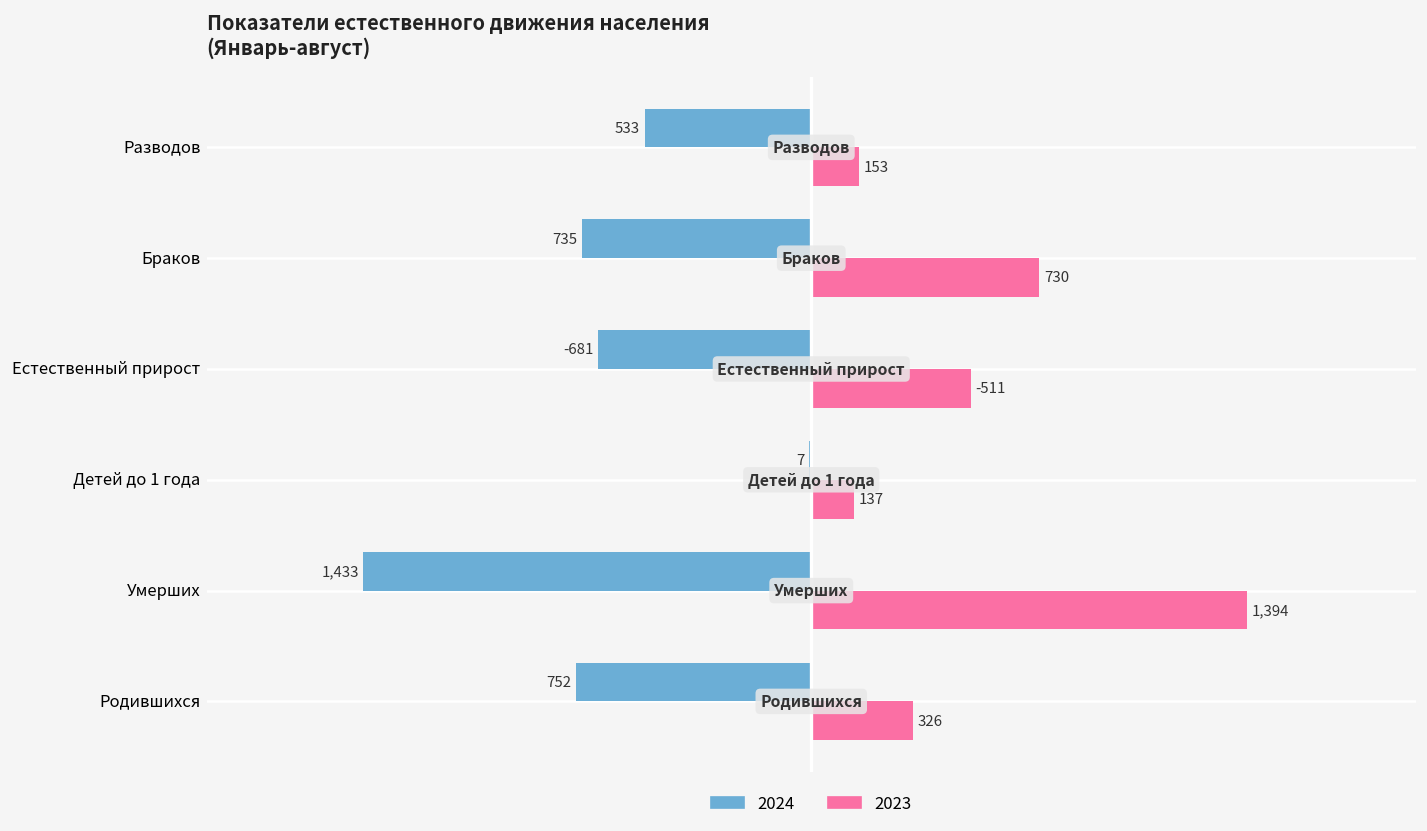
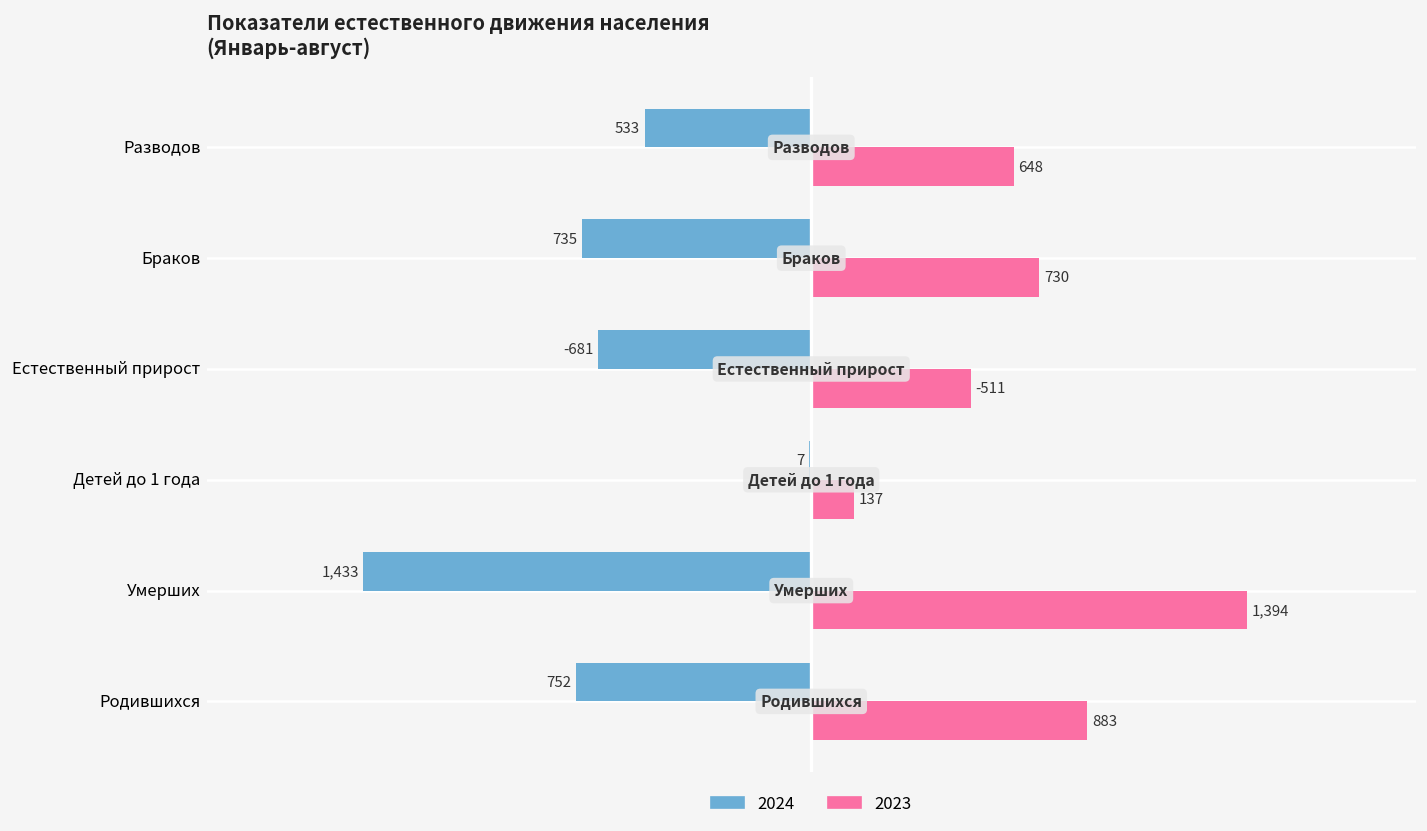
2023, Разводов: 153 -> 648
2023, Родившихся: 326 -> 883
